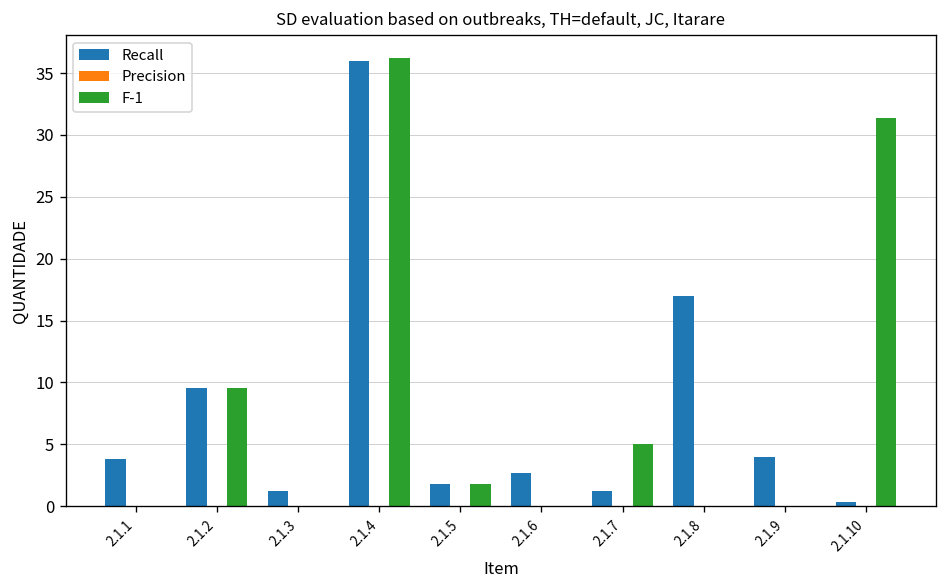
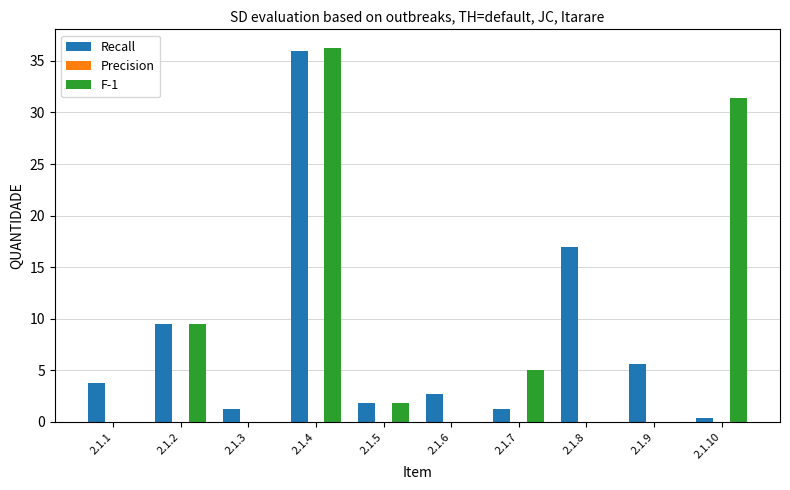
Recall, 2.1.9: 4.0 -> 5.6
